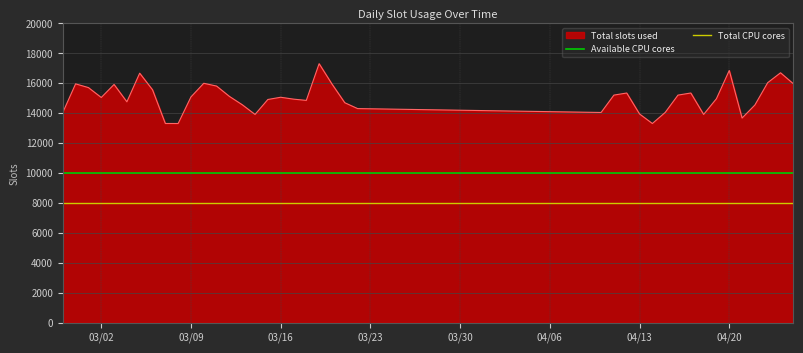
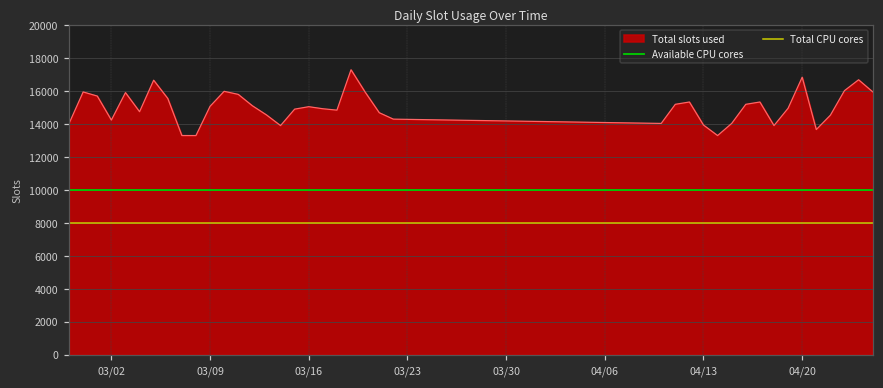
03/02: 15000 -> 14200
